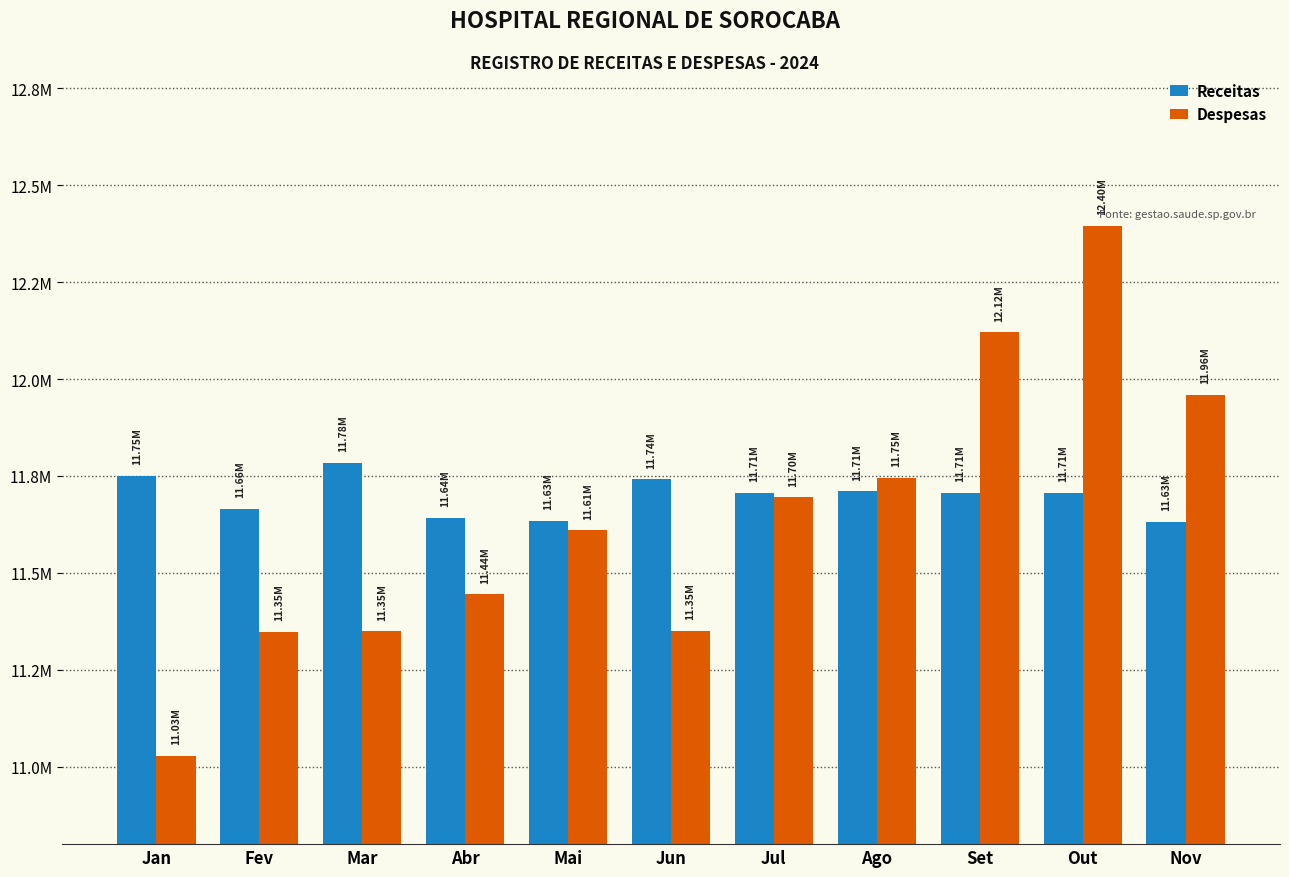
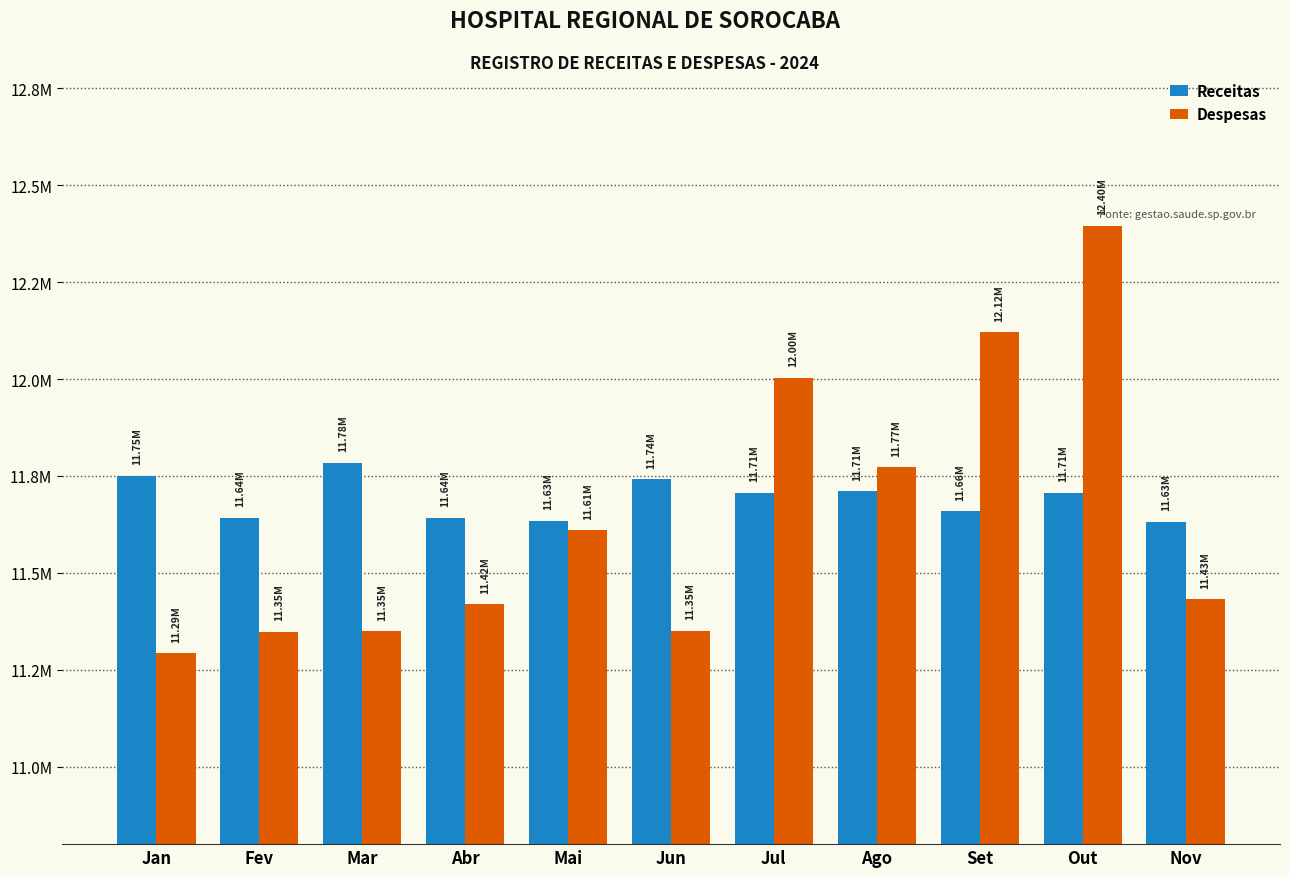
Despesas, Jan: 11.03M -> 11.29M
Receitas, Fev: 11.66M -> 11.64M
Despesas, Abr: 11.44M -> 11.42M
Despesas, Jul: 11.70M -> 12.00M
Despesas, Ago: 11.75M -> 11.77M
Receitas, Set: 11.71M -> 11.66M
Despesas, Nov: 11.96M -> 11.43M
